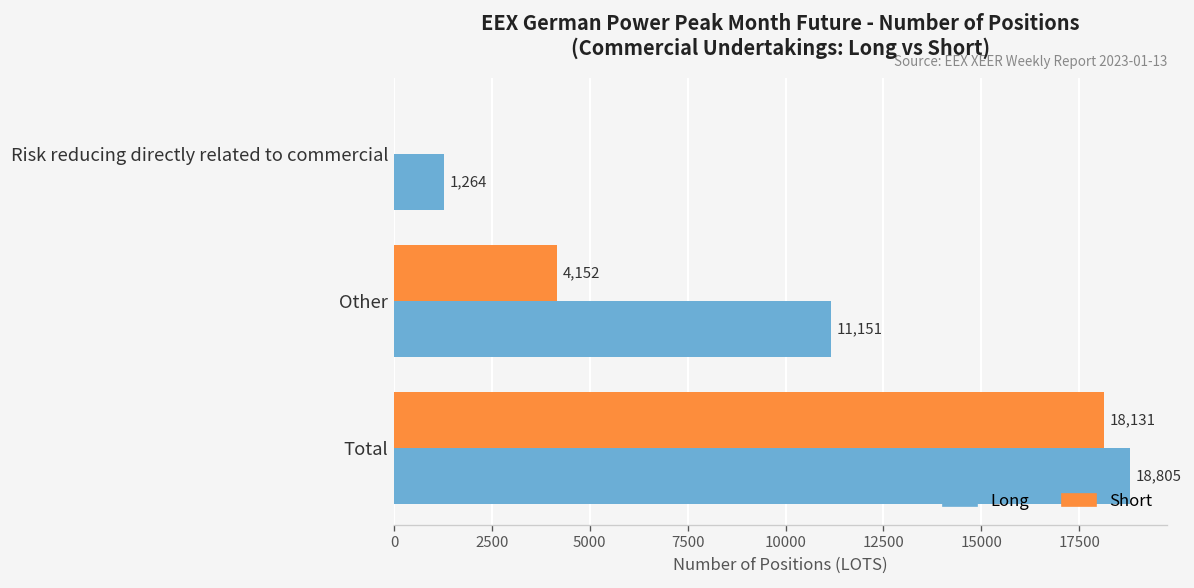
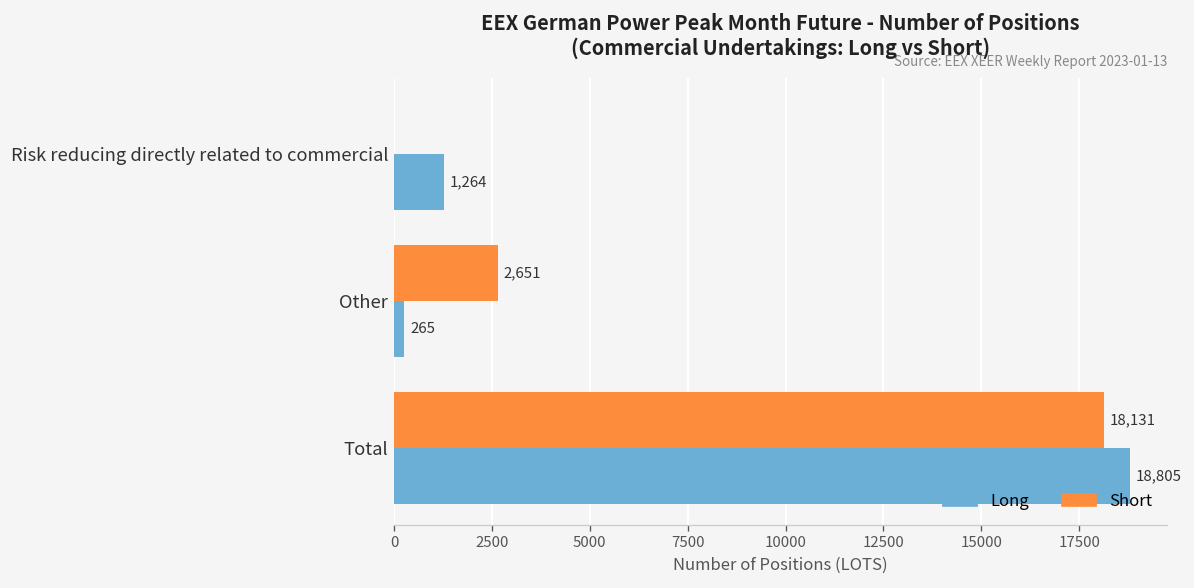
Short, Other: 4,152 -> 2,651
Long, Other: 11,151 -> 265
